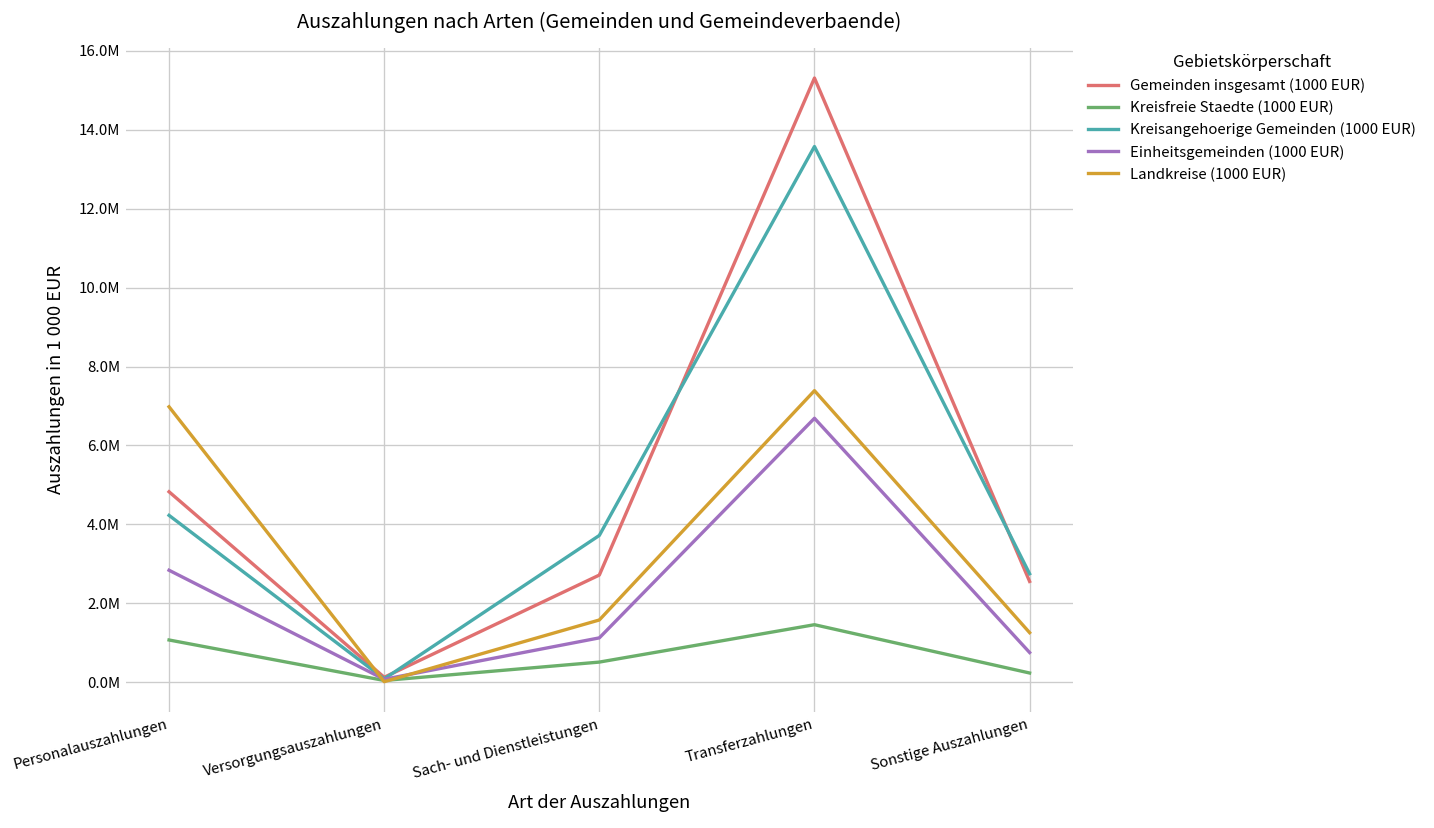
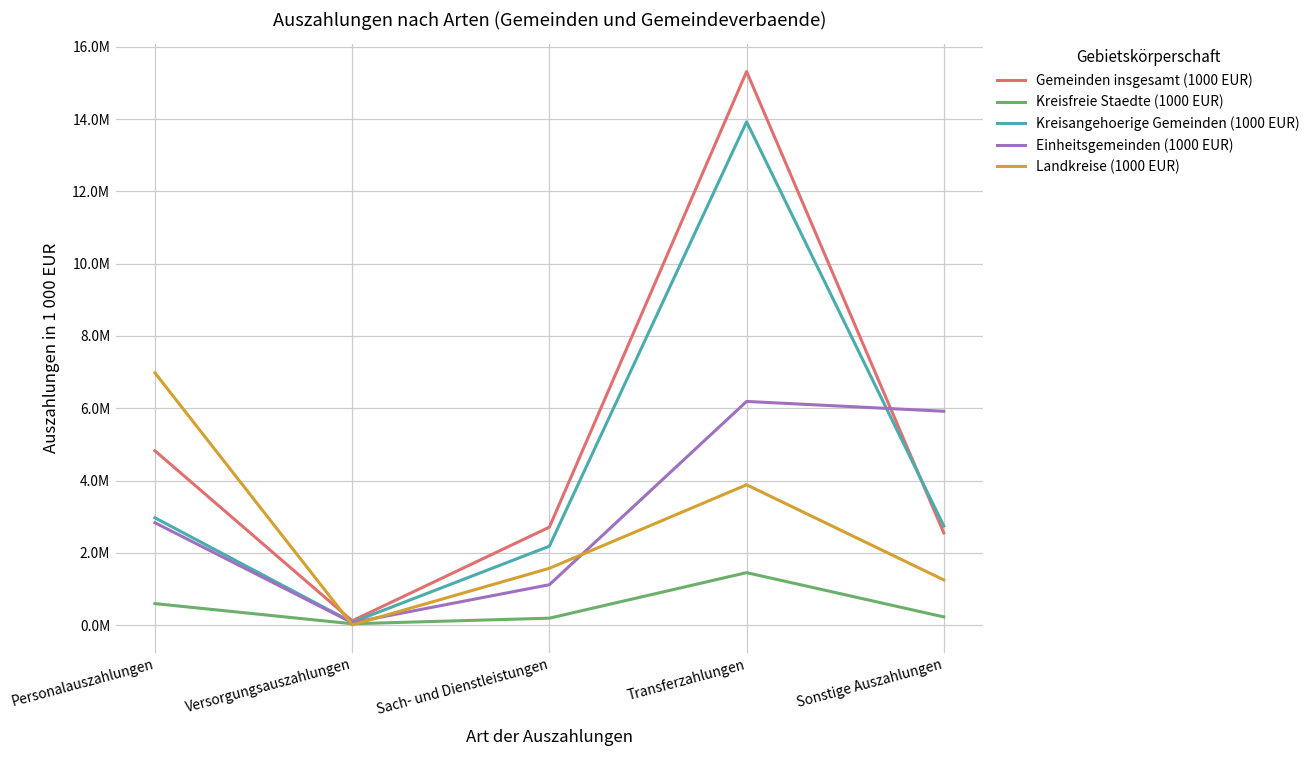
Kreisfreie Staedte (1000 EUR), Personalauszahlungen: 1100000 -> 600000
Kreisangehoerige Gemeinden (1000 EUR), Personalauszahlungen: 4200000 -> 3000000
Kreisfreie Staedte (1000 EUR), Sach- und Dienstleistungen: 500000 -> 200000
Kreisangehoerige Gemeinden (1000 EUR), Sach- und Dienstleistungen: 3700000 -> 2200000
Kreisangehoerige Gemeinden (1000 EUR), Transferzahlungen: 13600000 -> 13900000
Einheitsgemeinden (1000 EUR), Transferzahlungen: 6700000 -> 6200000
Landkreise (1000 EUR), Transferzahlungen: 7400000 -> 3900000
Einheitsgemeinden (1000 EUR), Sonstige Auszahlungen: 700000 -> 5900000
